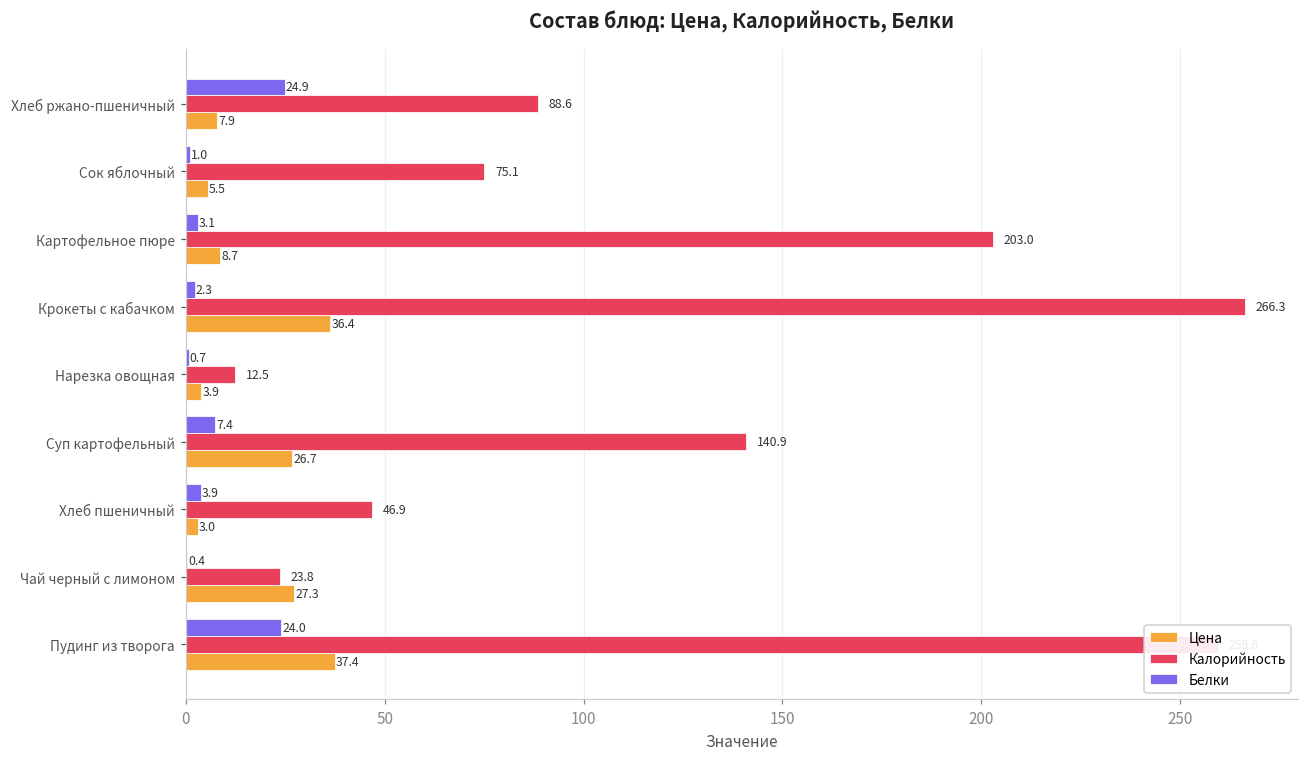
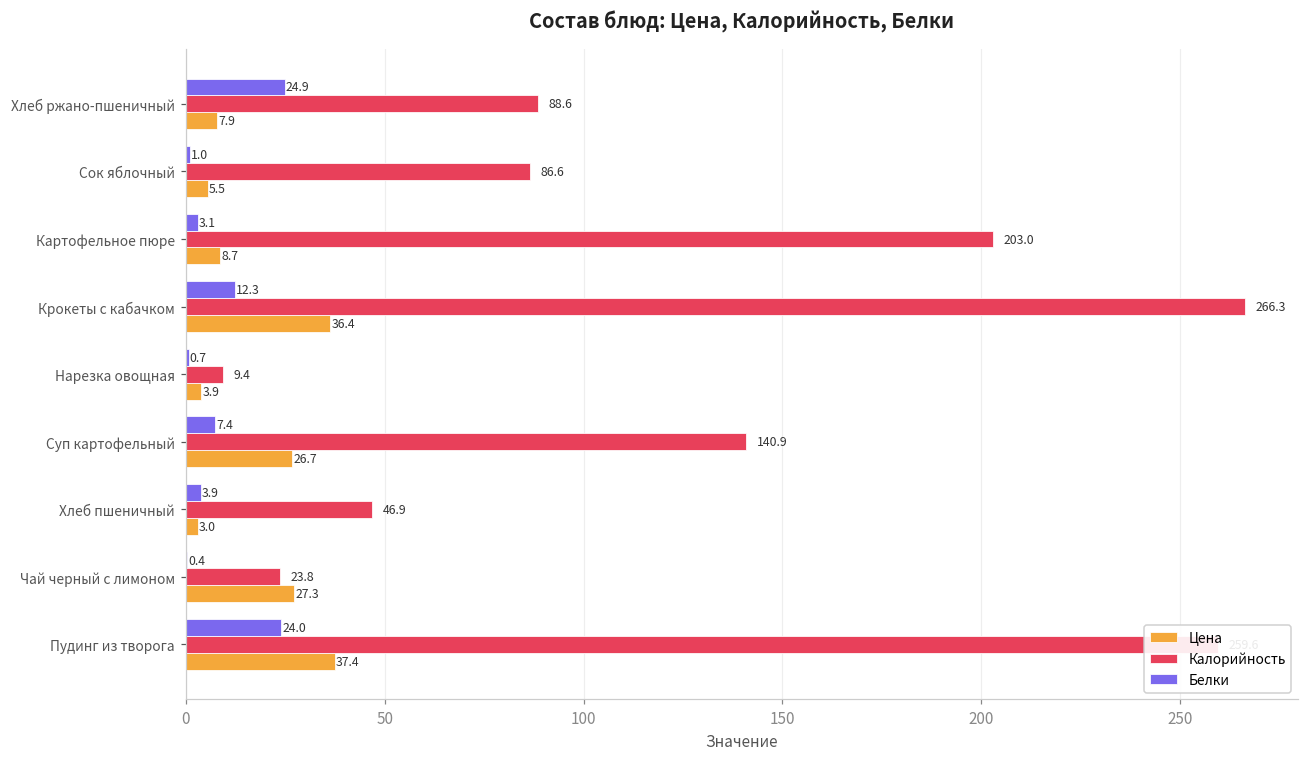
Калорийность, Сок яблочный: 75.1 -> 86.6
Белки, Крокеты с кабачком: 2.3 -> 12.3
Калорийность, Нарезка овощная: 12.5 -> 9.4
